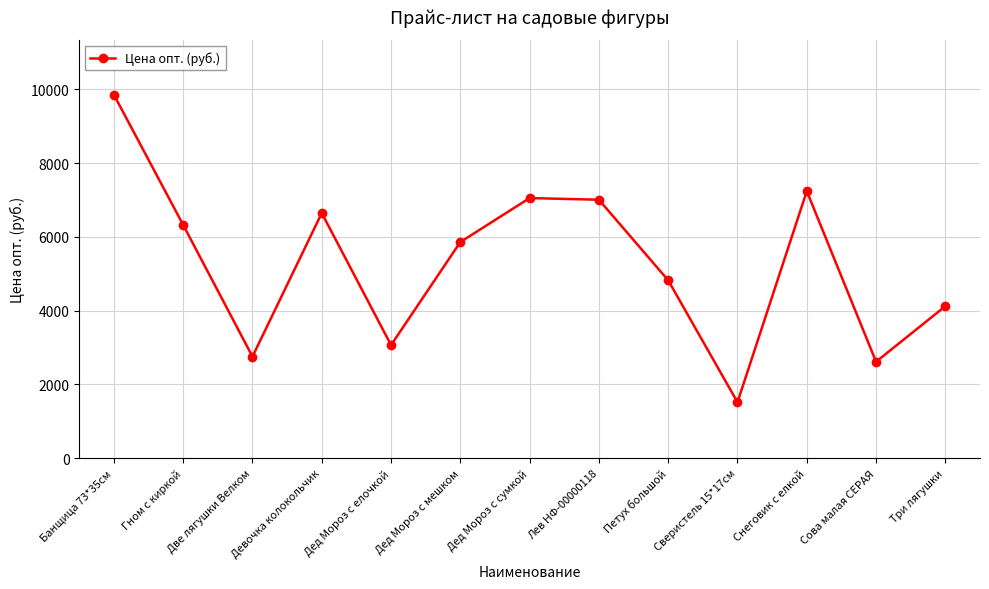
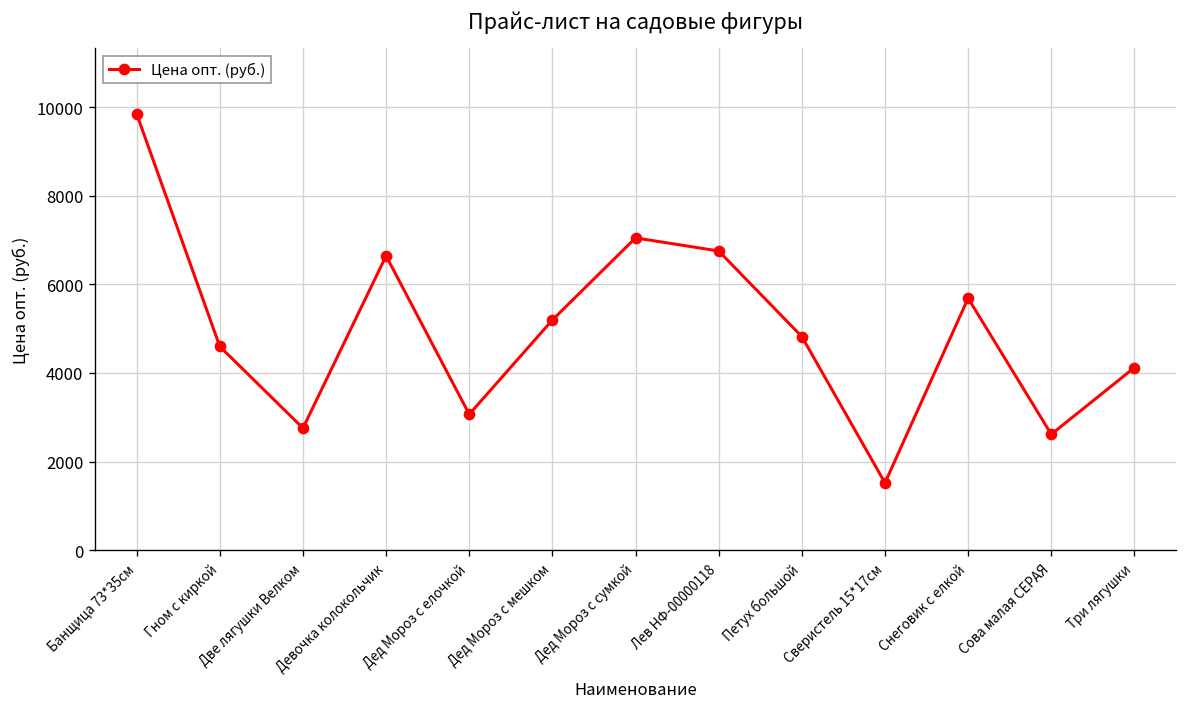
Гном с киркой: 6300 -> 4600
Дед Мороз с мешком: 5900 -> 5200
Лев НФ-00000118: 7000 -> 6800
Снеговик с елкой: 7200 -> 5700
